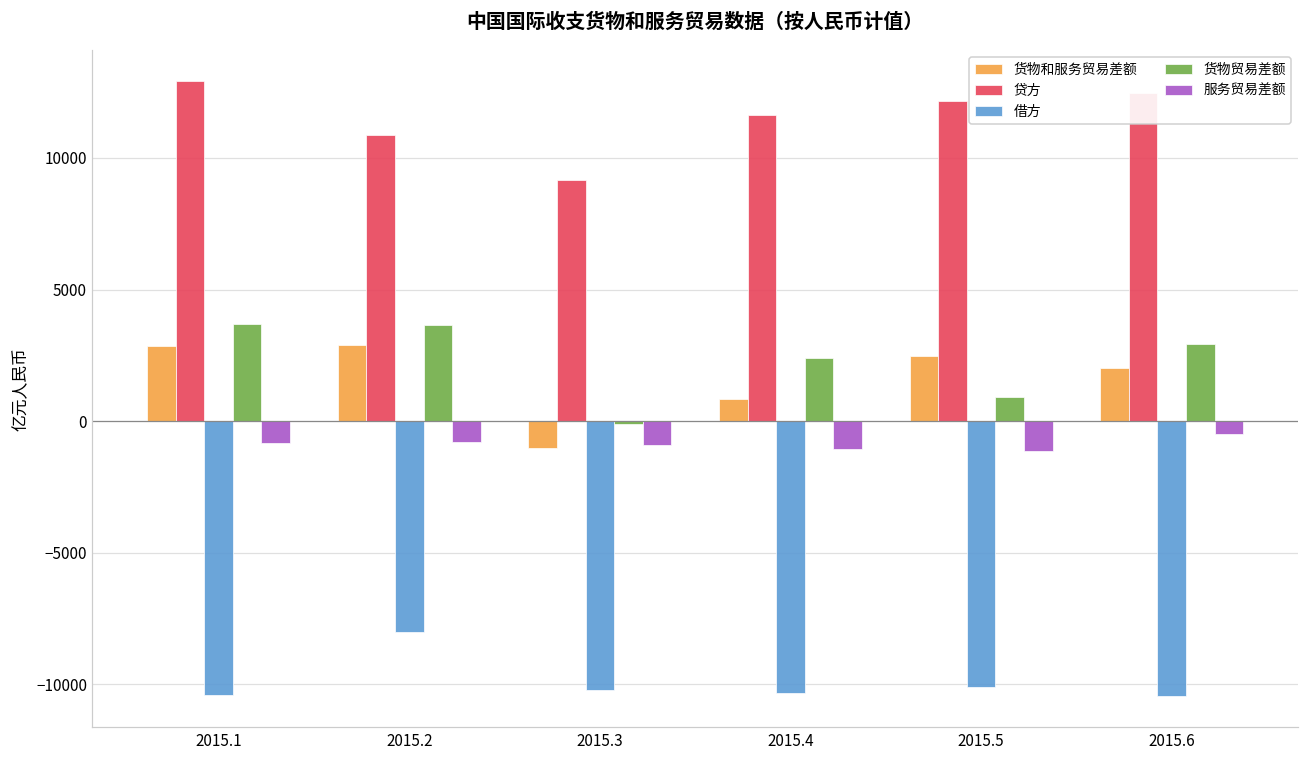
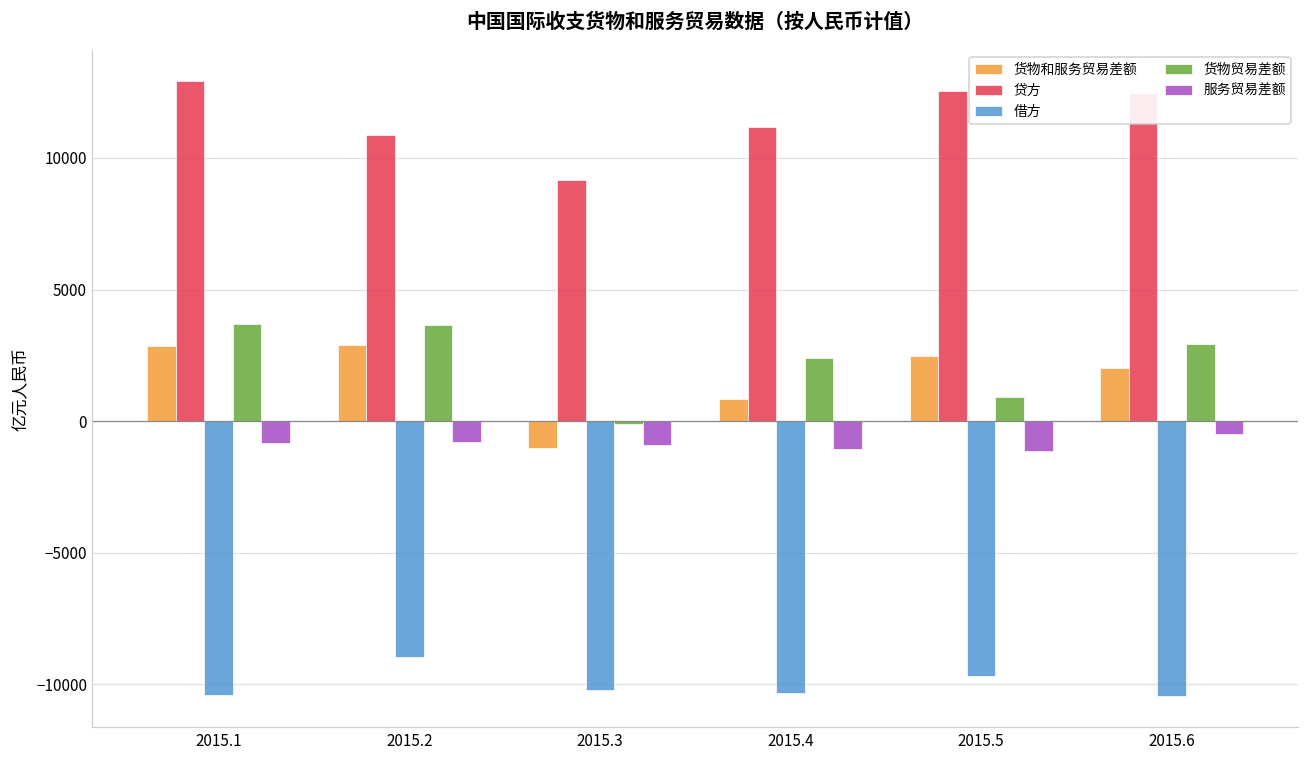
借方, 2015.2: -8000 -> -9000
贷方, 2015.4: 11600 -> 11200
贷方, 2015.5: 12200 -> 12600
借方, 2015.5: -10100 -> -9700
